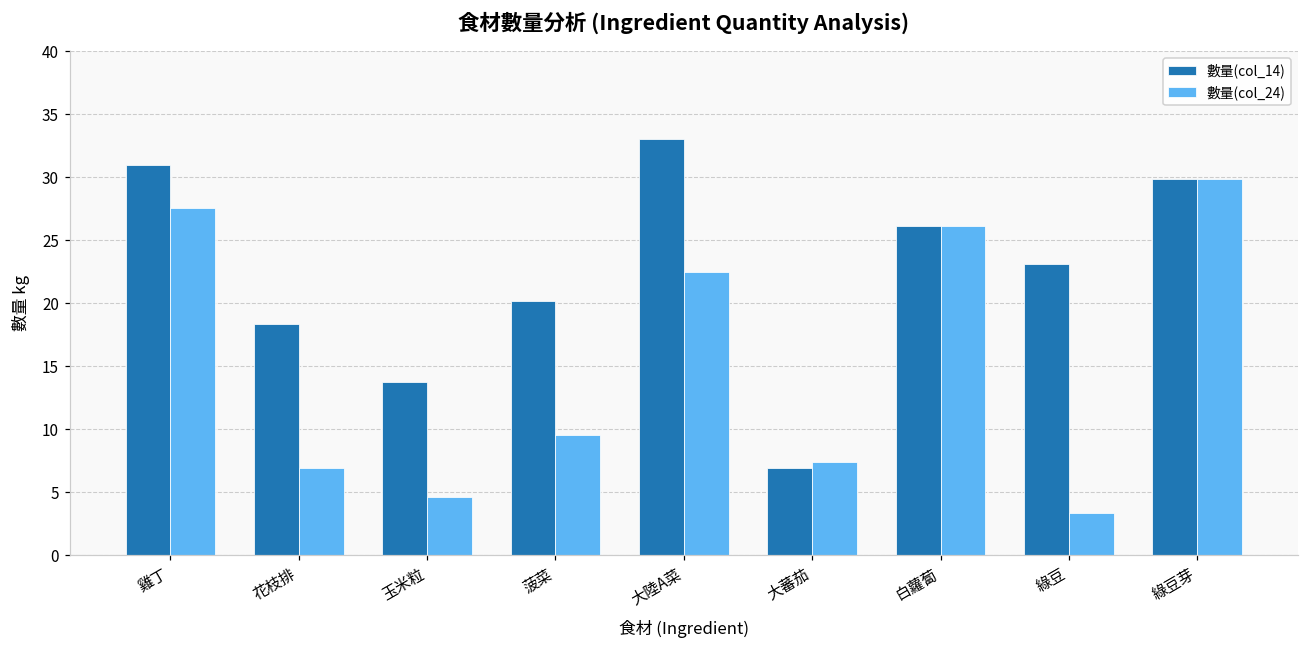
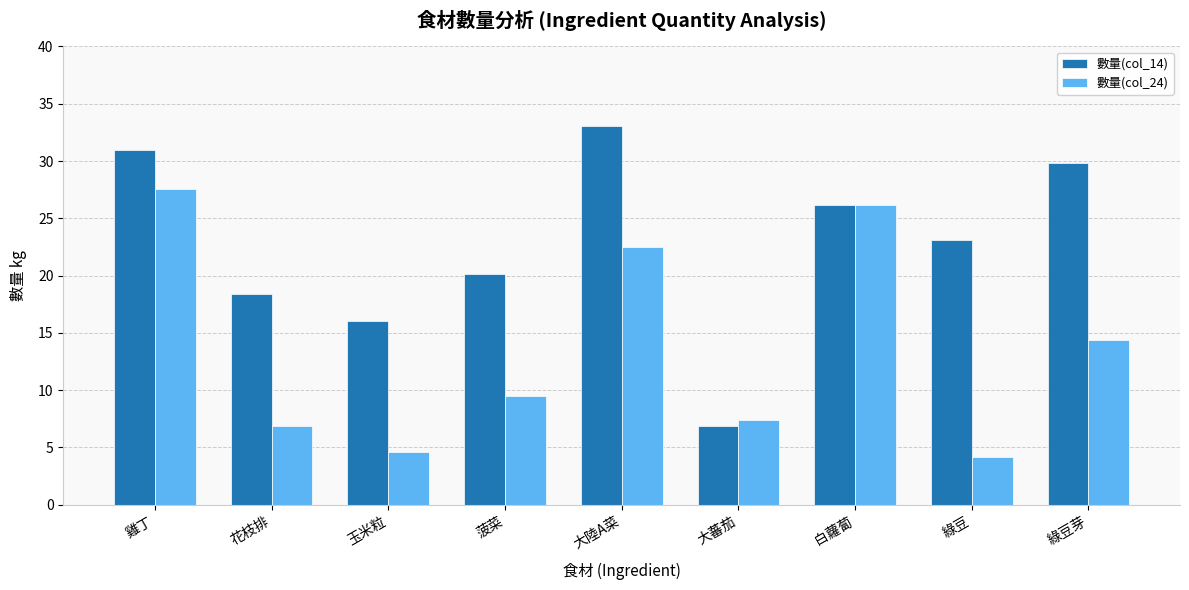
數量(col_14), 玉米粒: 13.8 -> 16.0
數量(col_24), 綠豆: 3.3 -> 4.1
數量(col_24), 綠豆芽: 29.8 -> 14.4
